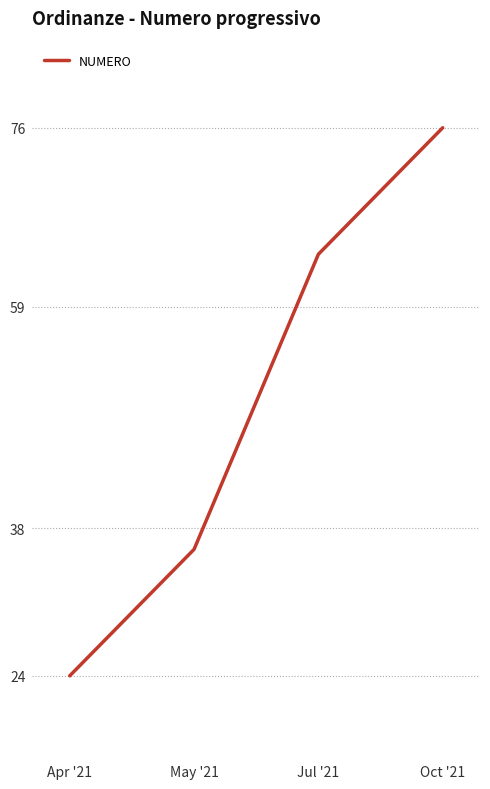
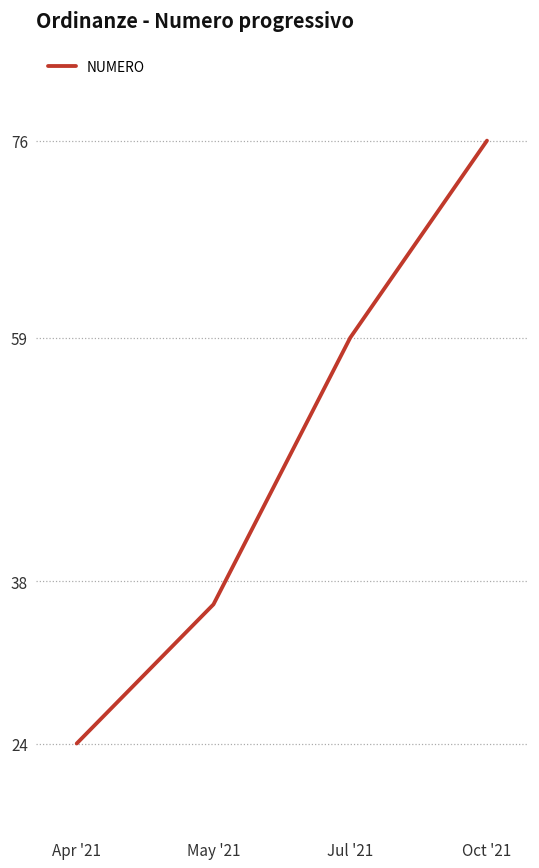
Jul '21: 64 -> 59
